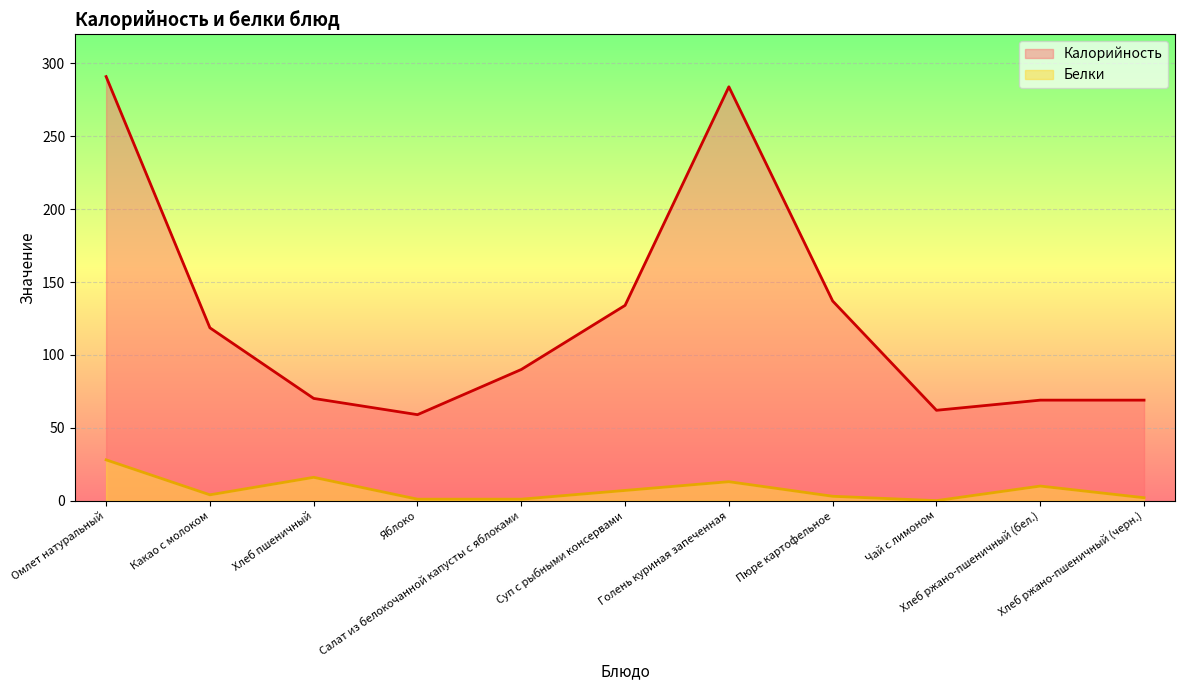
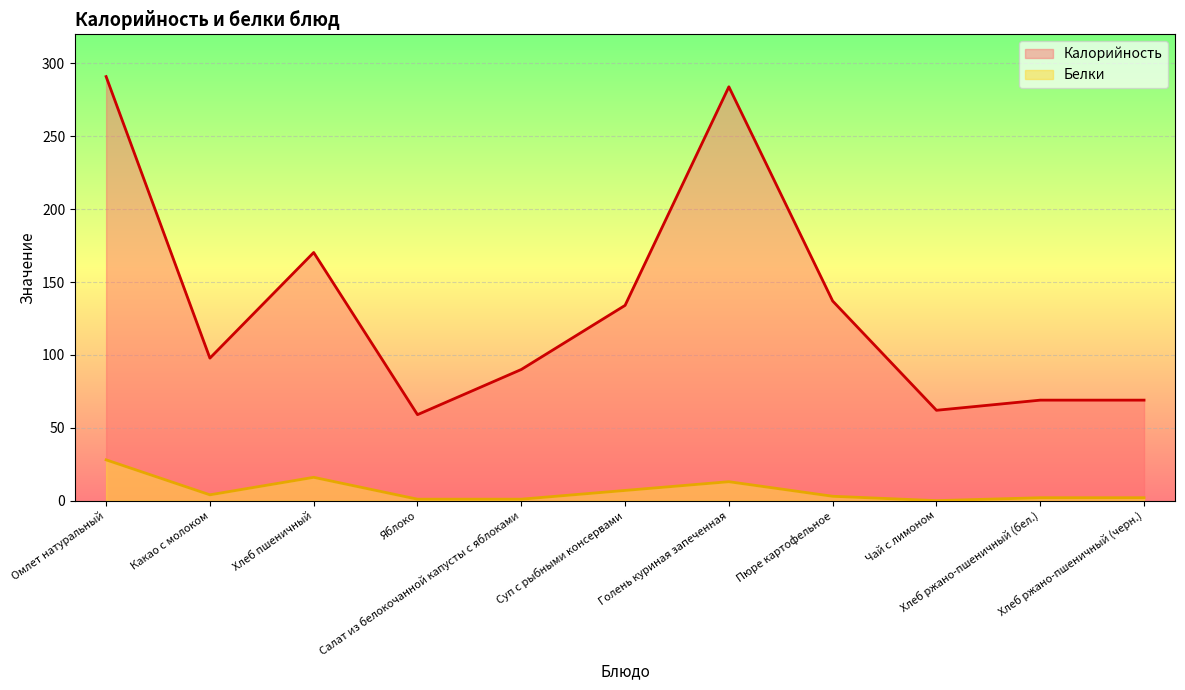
Калорийность, Какао с молоком: 119 -> 98
Калорийность, Хлеб пшеничный: 70 -> 170
Белки, Хлеб ржано-пшеничный (бел.): 10 -> 2
